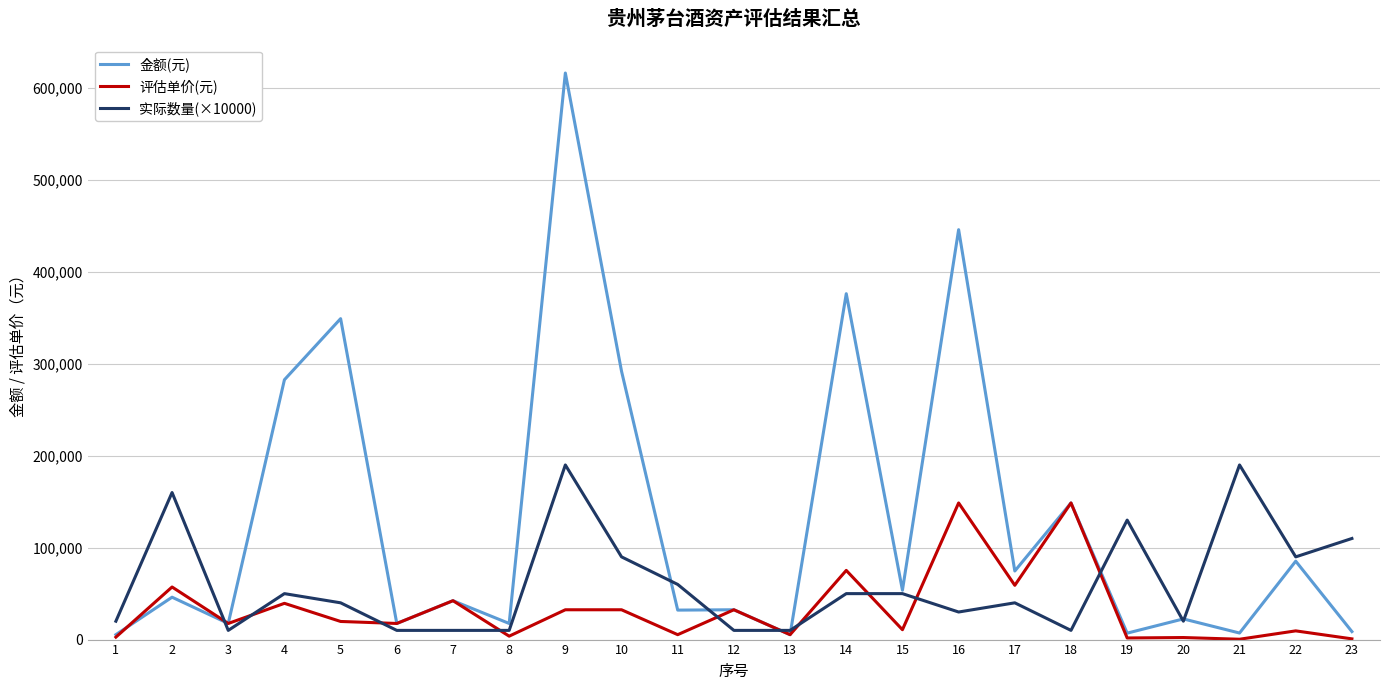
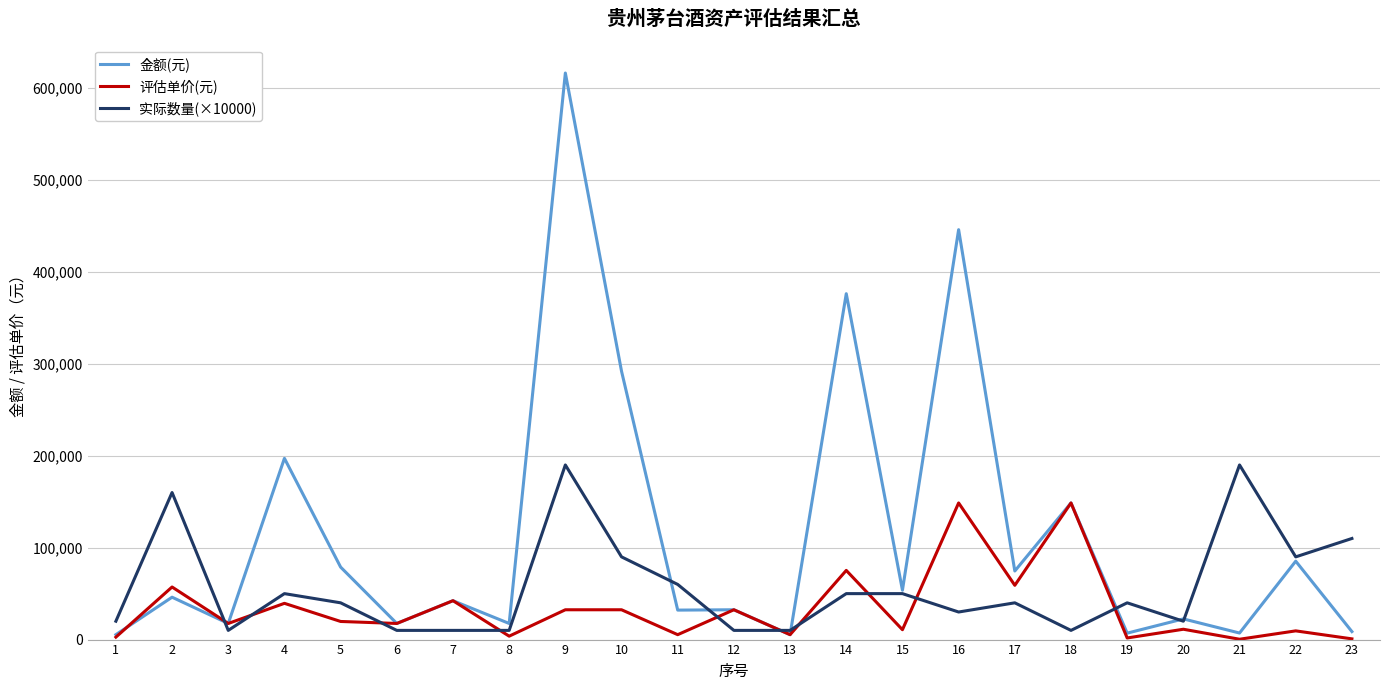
金额(元), 4: 280,000 -> 200,000
金额(元), 5: 350,000 -> 80,000
实际数量(×10000), 19: 130,000 -> 40,000
评估单价(元), 20: 0 -> 10,000
